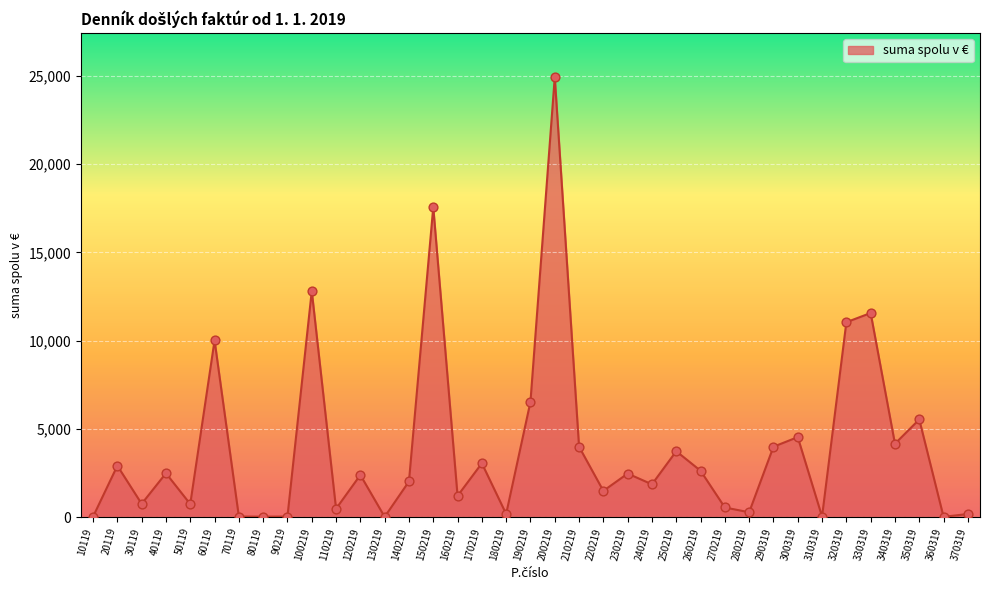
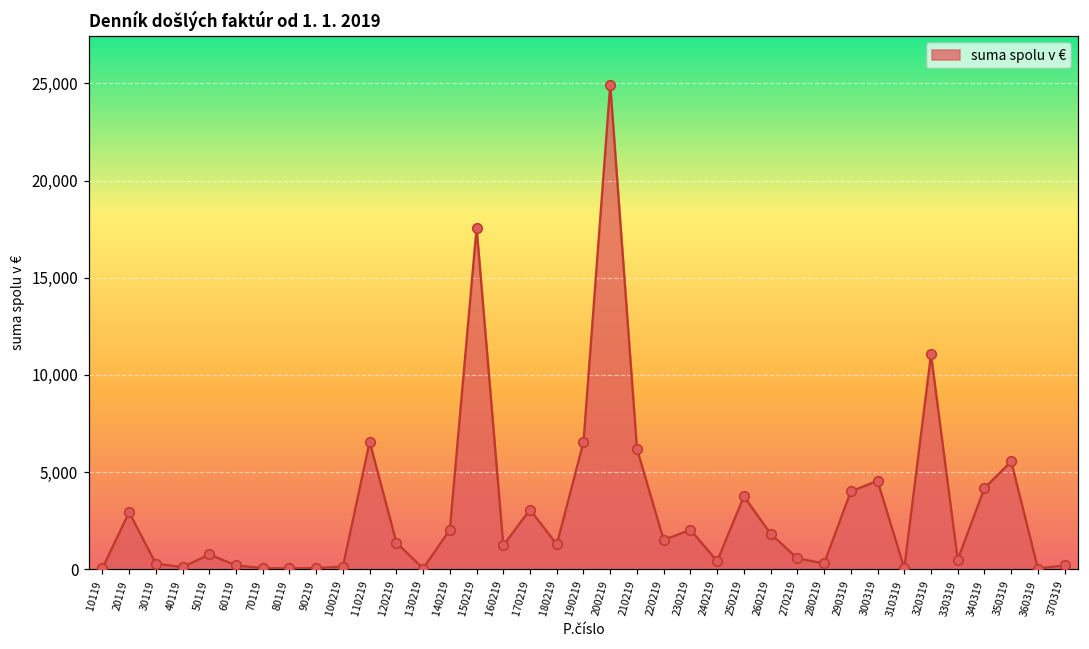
30119: 800 -> 300
40119: 2,500 -> 100
60119: 10,000 -> 200
100219: 12,800 -> 100
110219: 500 -> 6,600
120219: 2,400 -> 1,400
180219: 200 -> 1,300
210219: 4,000 -> 6,200
230219: 2,500 -> 2,000
240219: 1,900 -> 400
260219: 2,600 -> 1,800
330319: 11,600 -> 500
